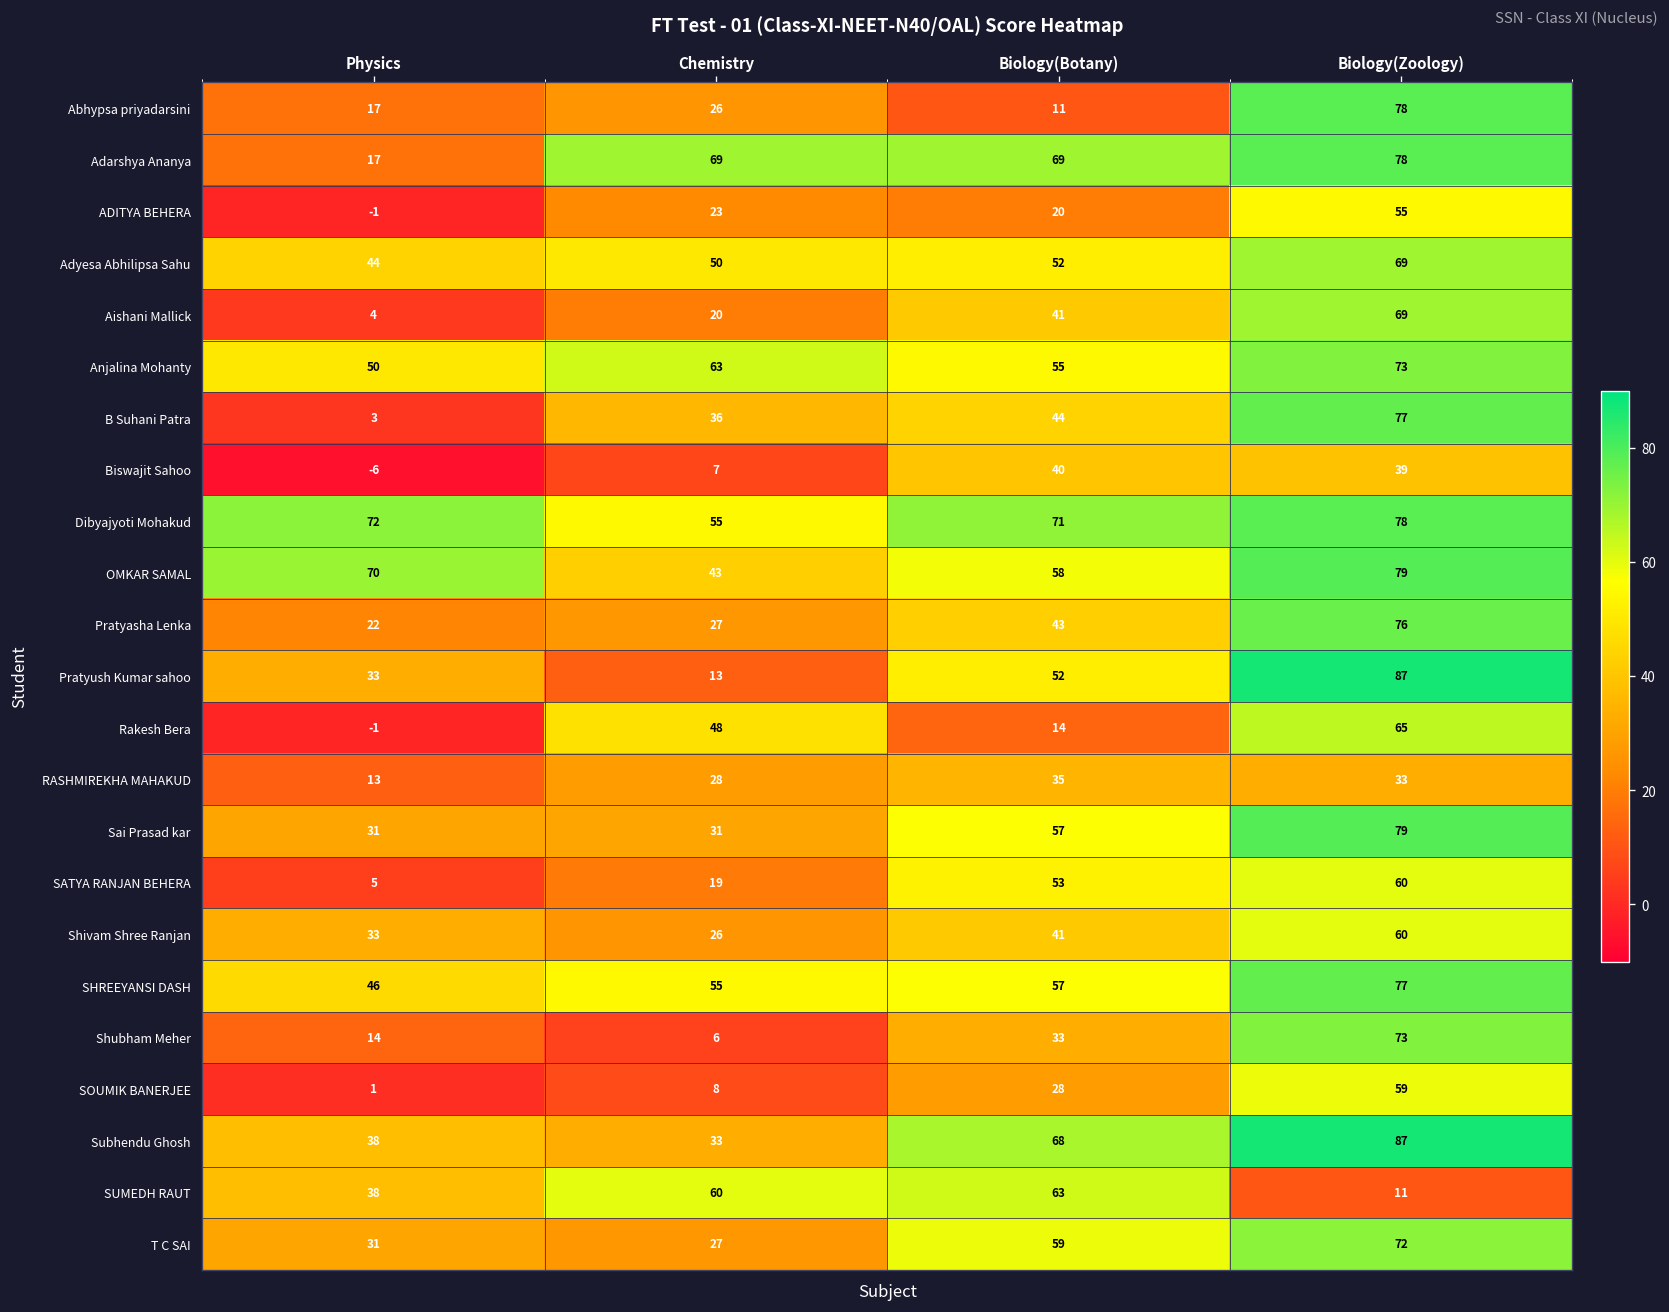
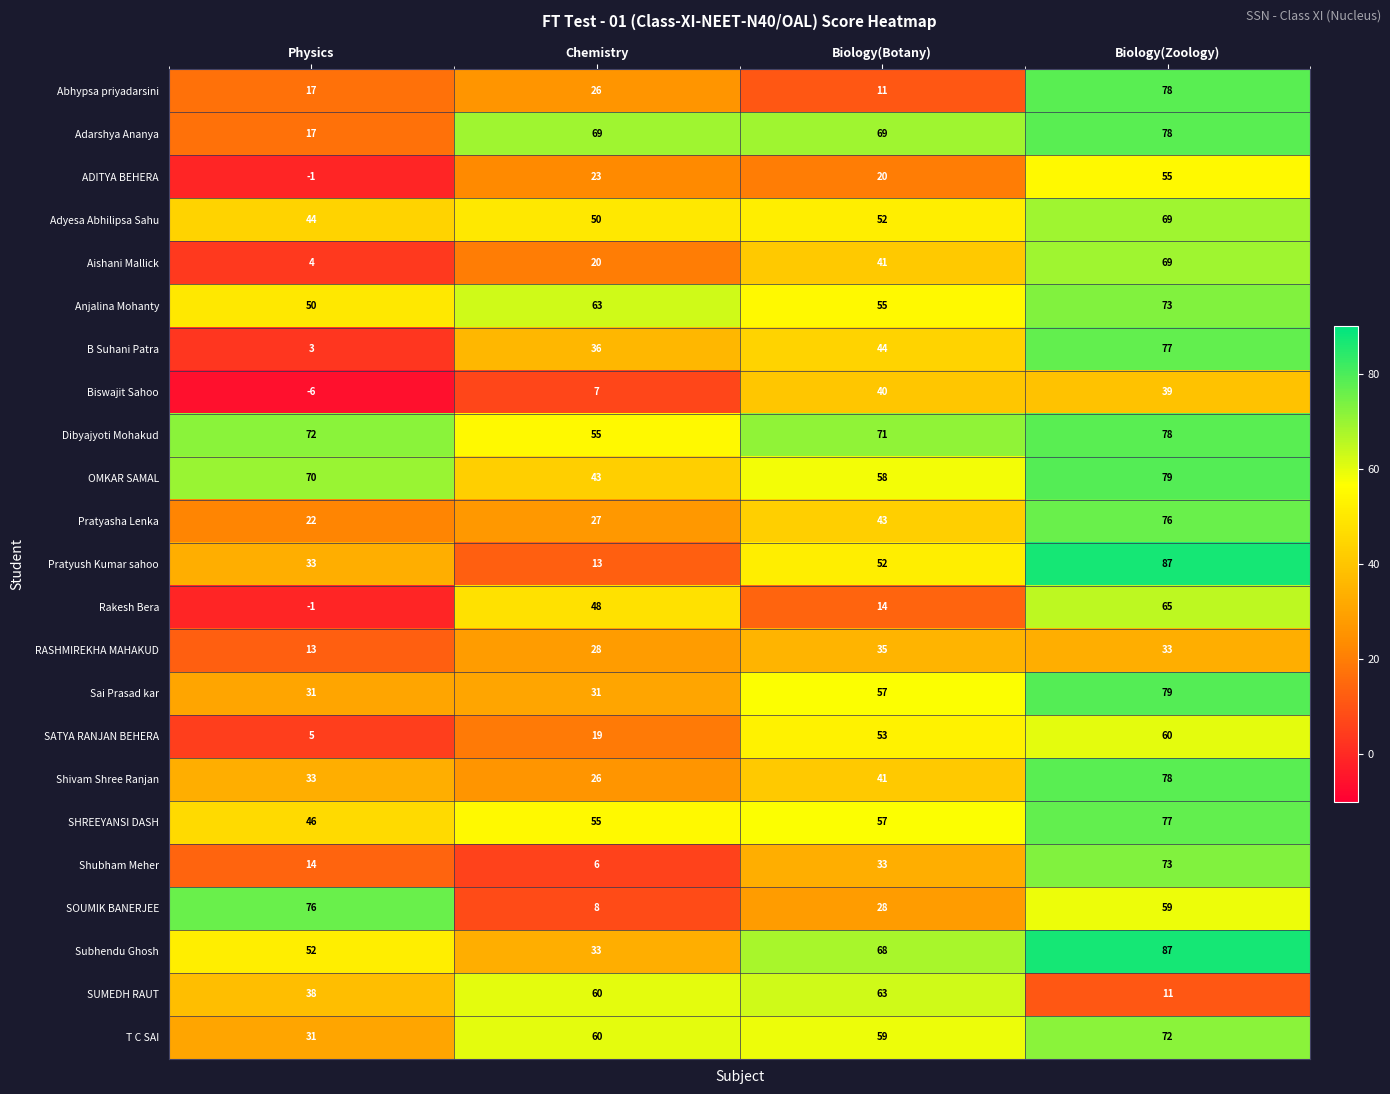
Shivam Shree Ranjan, Biology(Zoology): 60 -> 78
SOUMIK BANERJEE, Physics: 1 -> 76
Subhendu Ghosh, Physics: 38 -> 52
T C SAI, Chemistry: 27 -> 60
